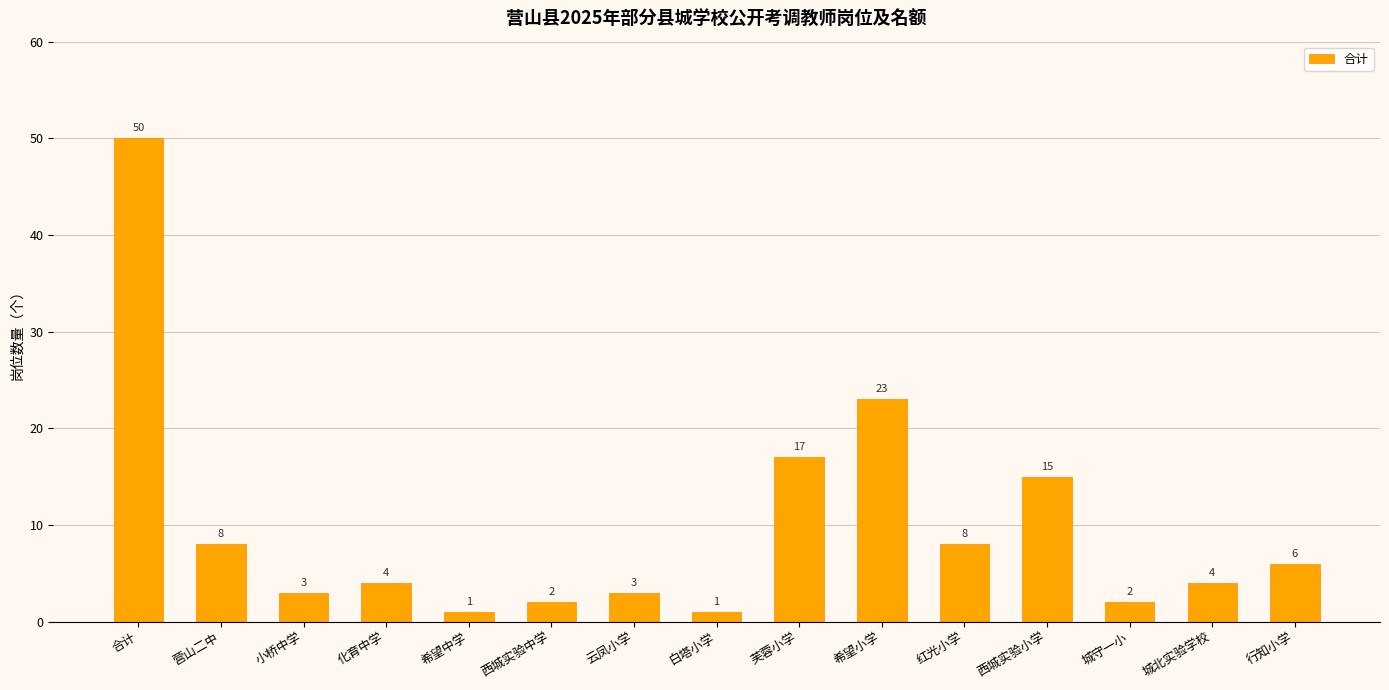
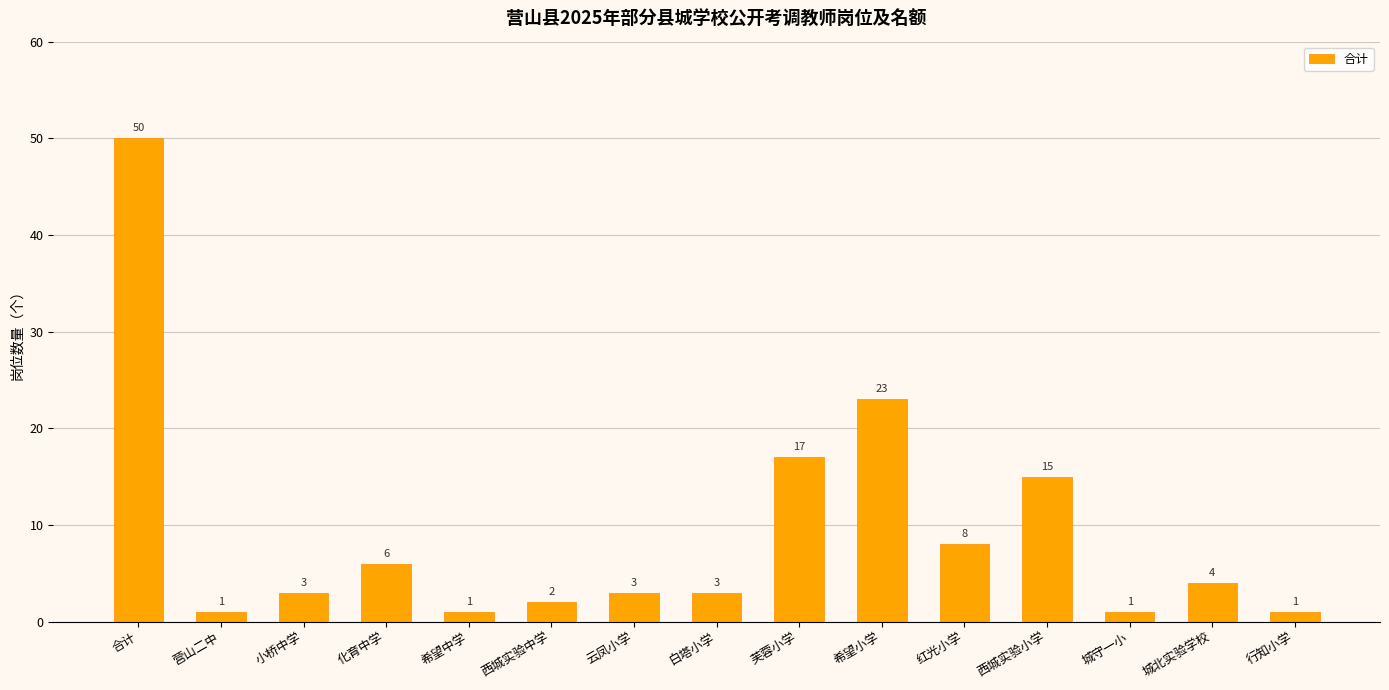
营山二中: 8 -> 1
化育中学: 4 -> 6
白塔小学: 1 -> 3
城守一小: 2 -> 1
行知小学: 6 -> 1
